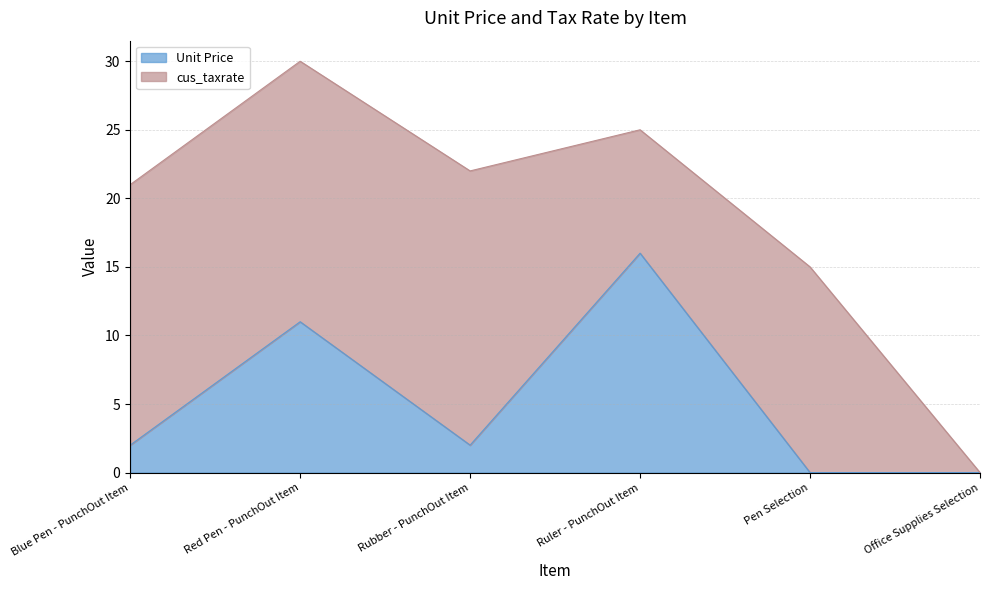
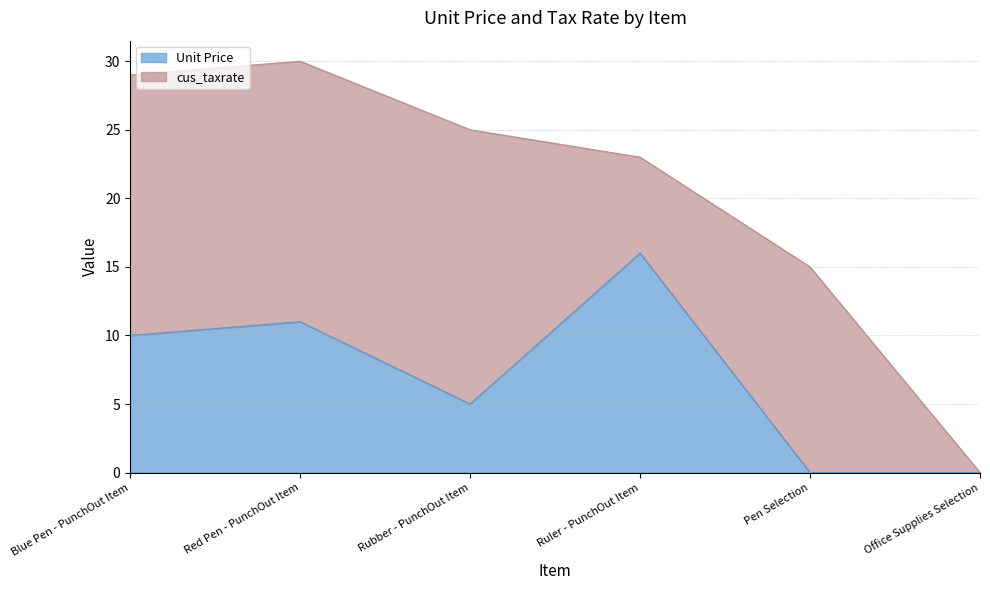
Unit Price, Blue Pen - PunchOut Item: 2 -> 10
Unit Price, Rubber - PunchOut Item: 2 -> 5
cus_taxrate, Ruler - PunchOut Item: 9 -> 7
